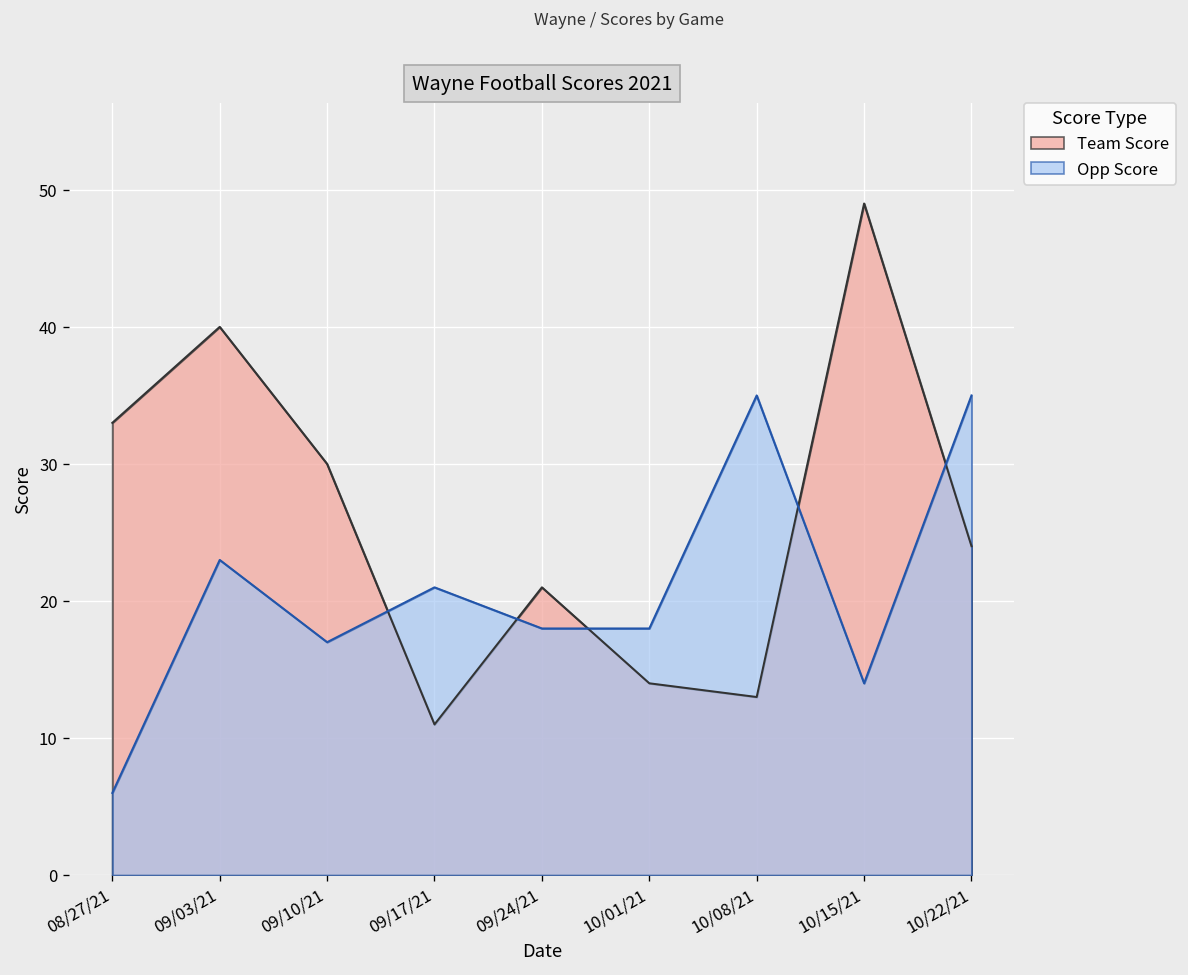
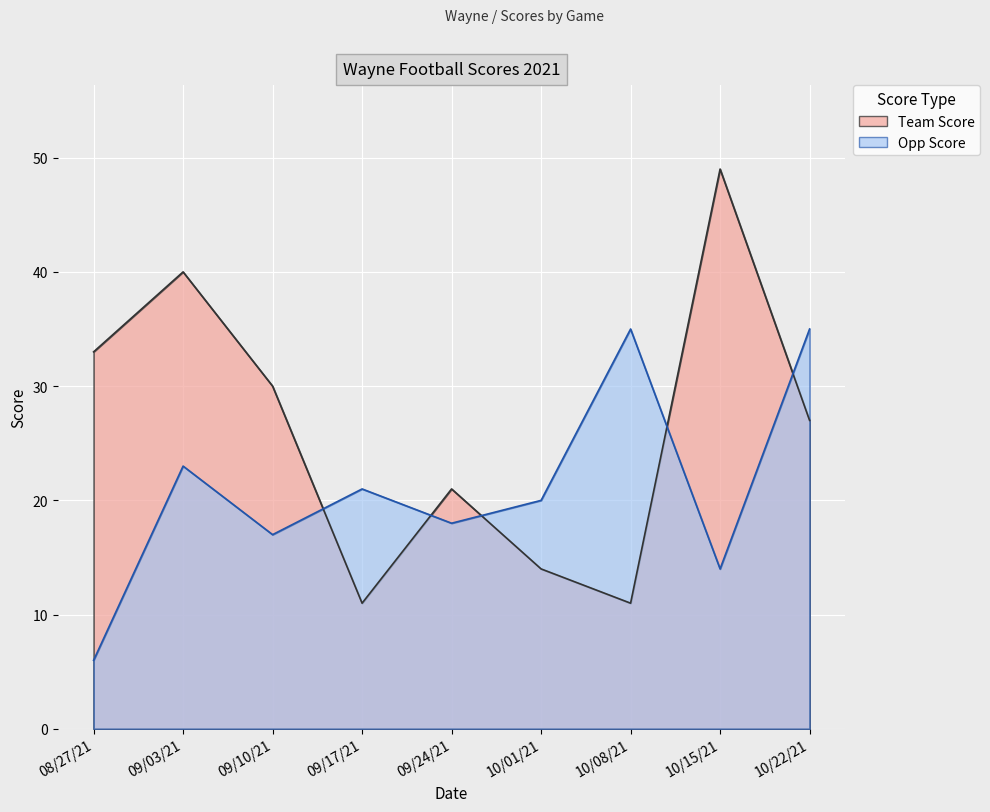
Opp Score, 10/01/21: 18 -> 20
Team Score, 10/08/21: 13 -> 11
Team Score, 10/22/21: 24 -> 27
